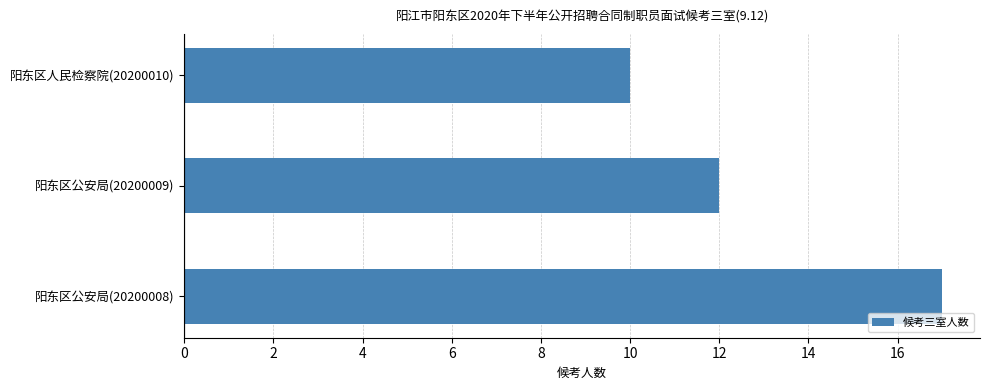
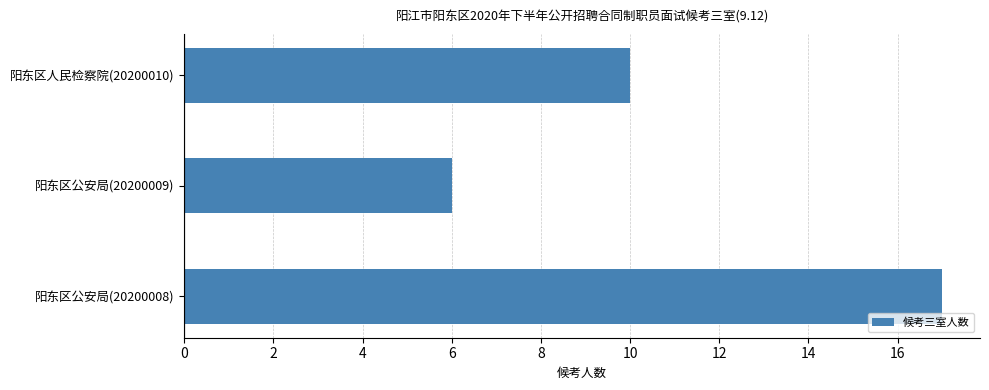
阳东区公安局(20200009): 12 -> 6
